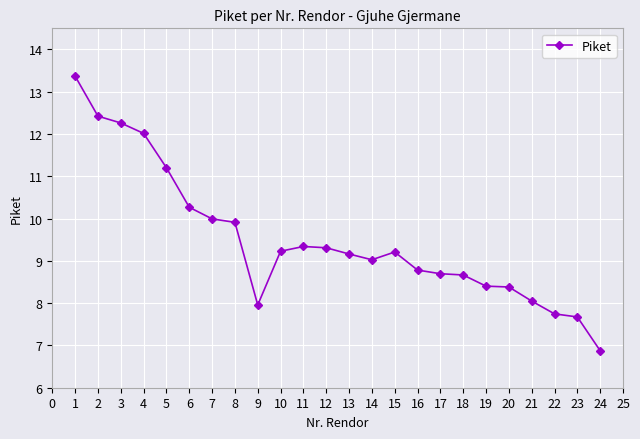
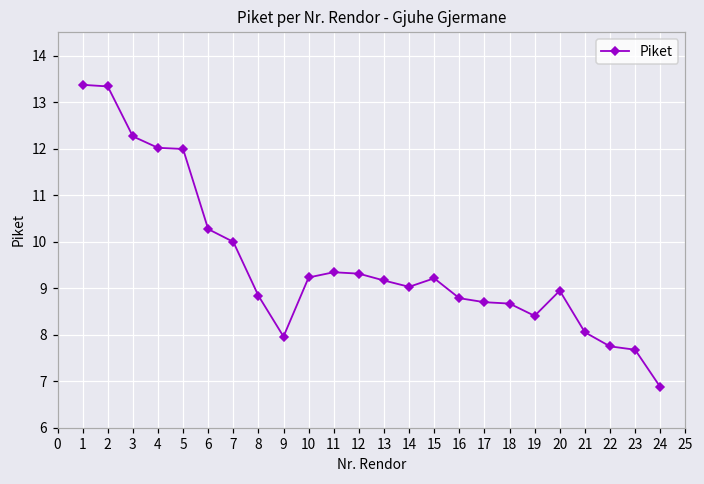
2: 12.4 -> 13.3
5: 11.2 -> 12.0
8: 9.9 -> 8.8
20: 8.4 -> 8.9
